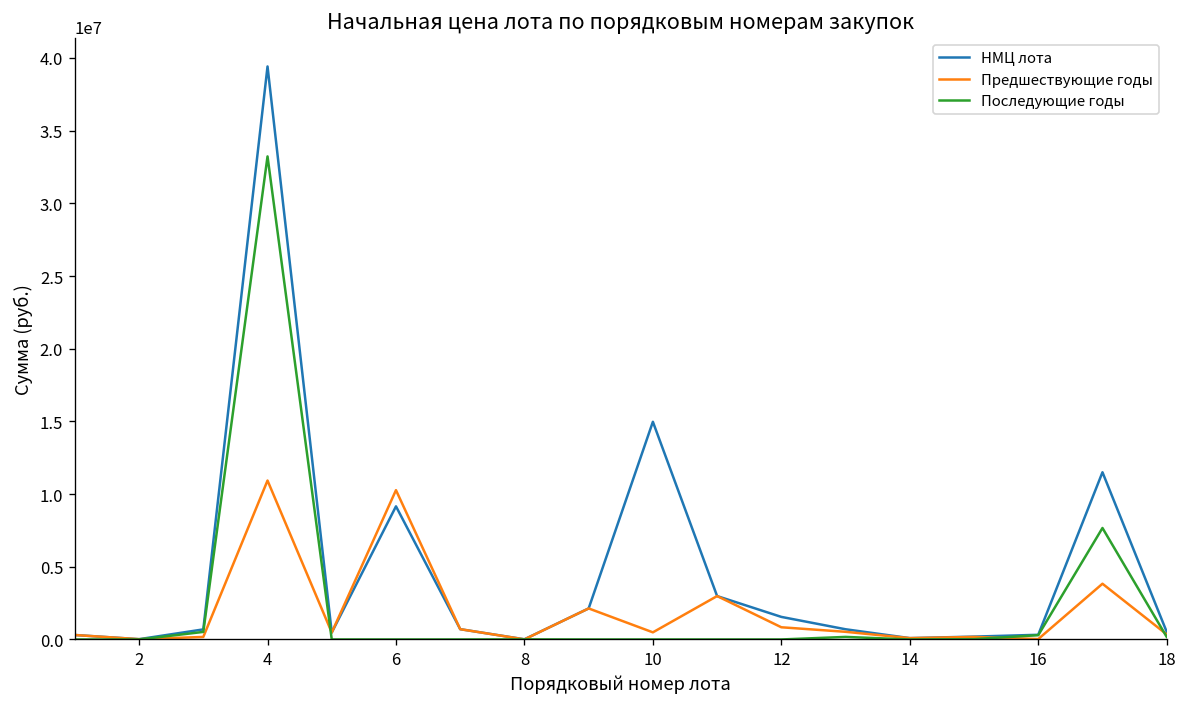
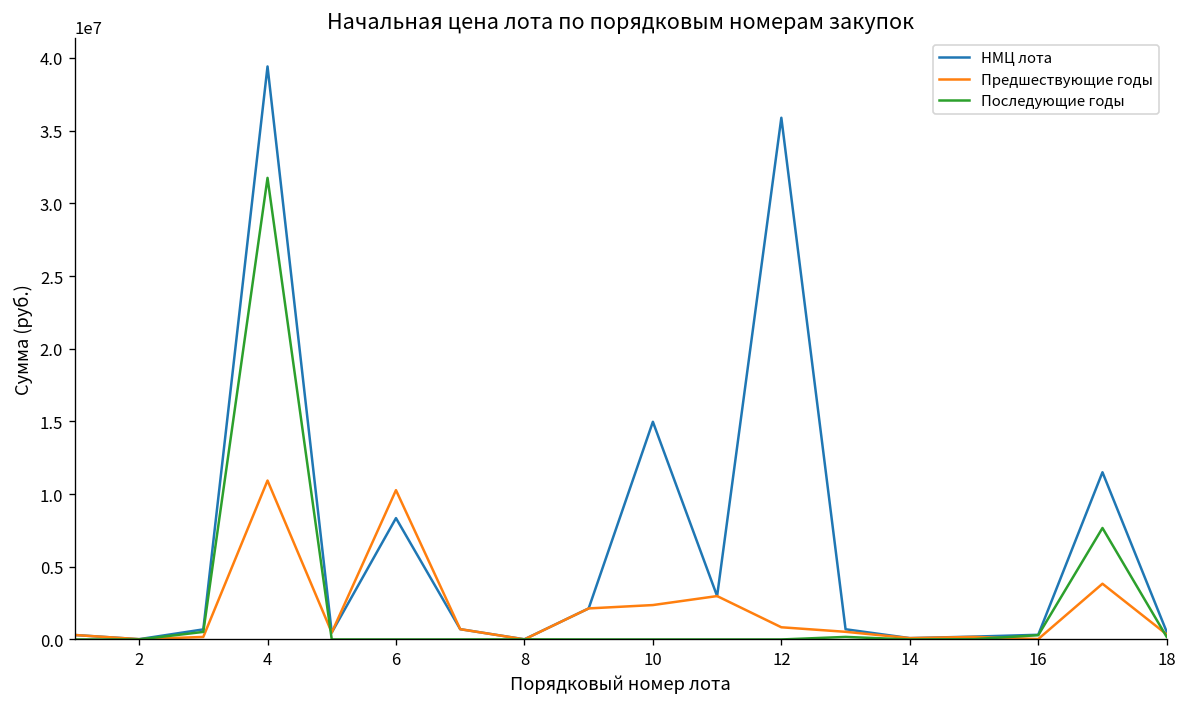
Последующие годы, 4: 33200000 -> 31800000
НМЦ лота, 6: 9200000 -> 8300000
Предшествующие годы, 10: 500000 -> 2400000
НМЦ лота, 12: 1600000 -> 35900000
